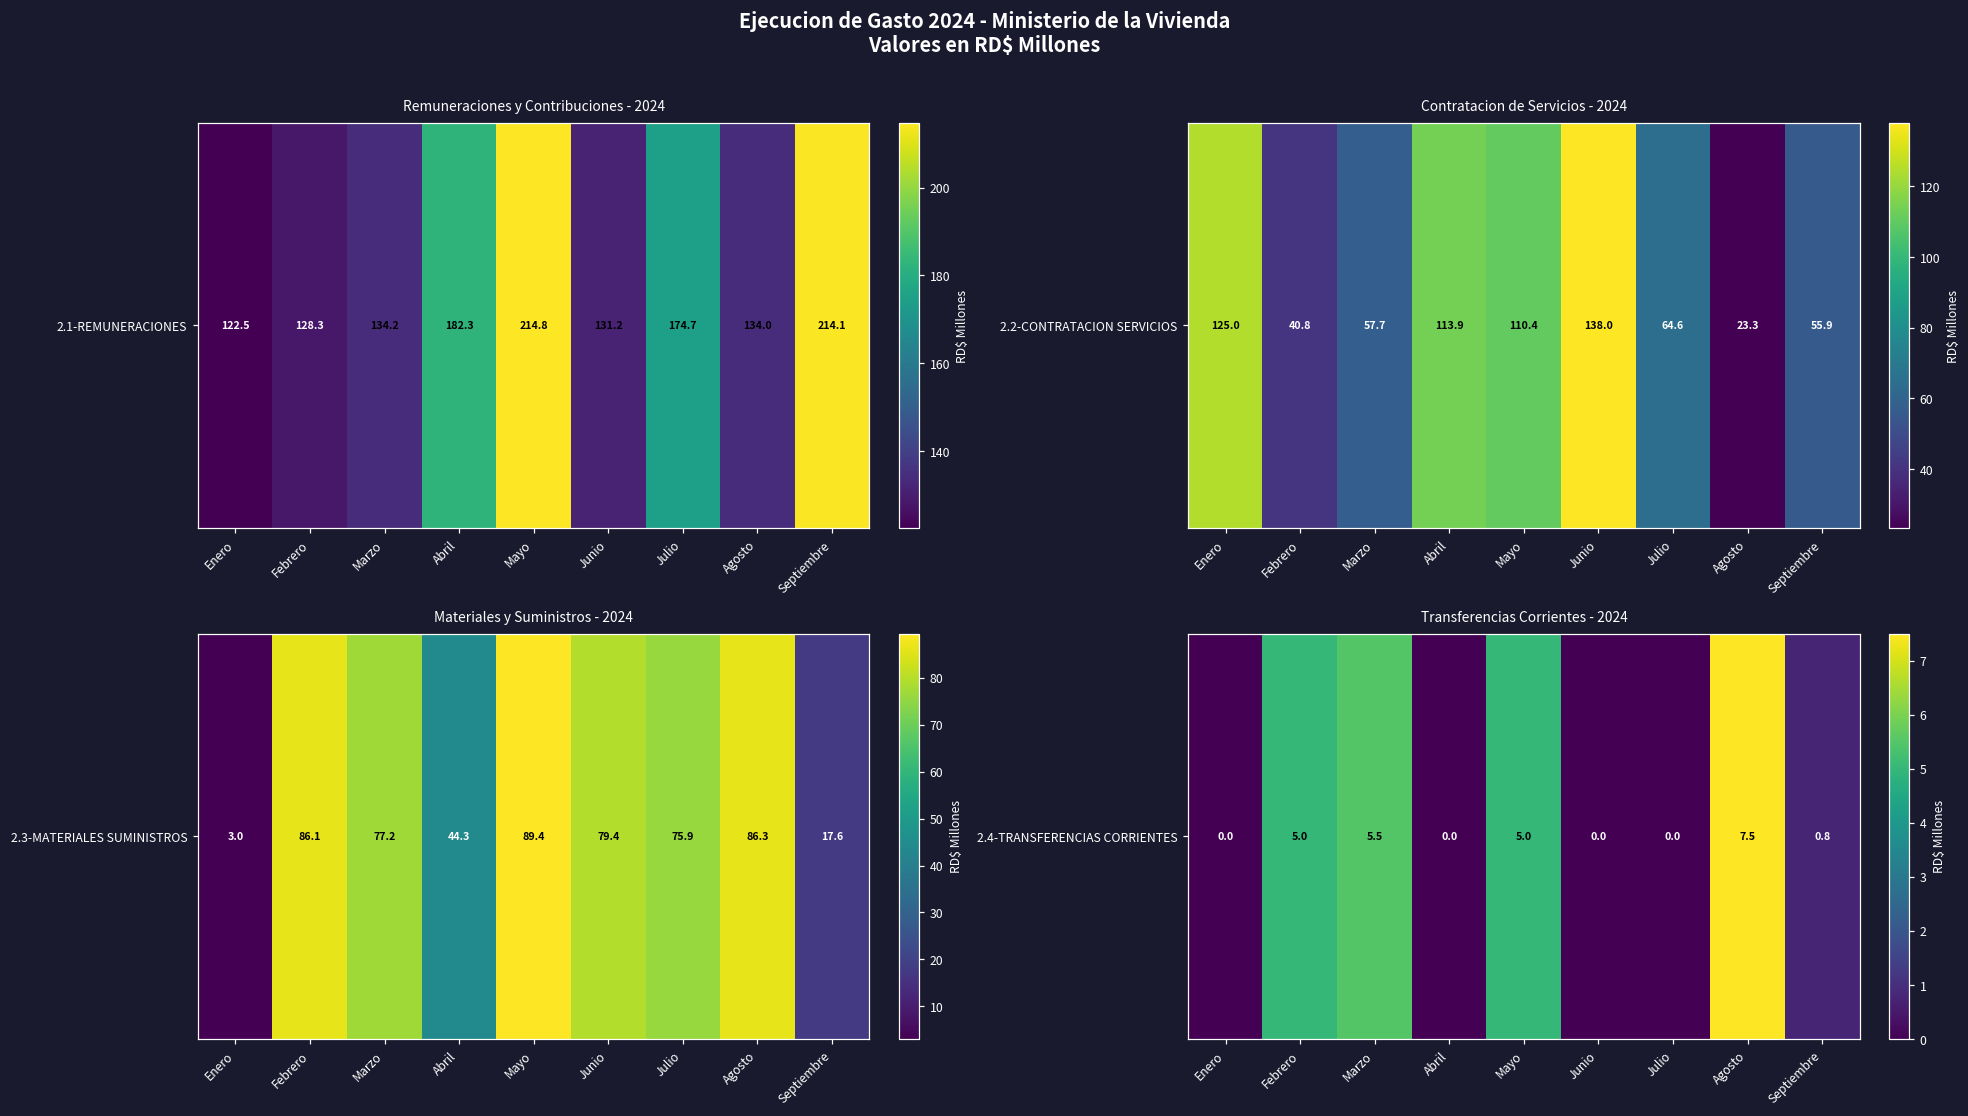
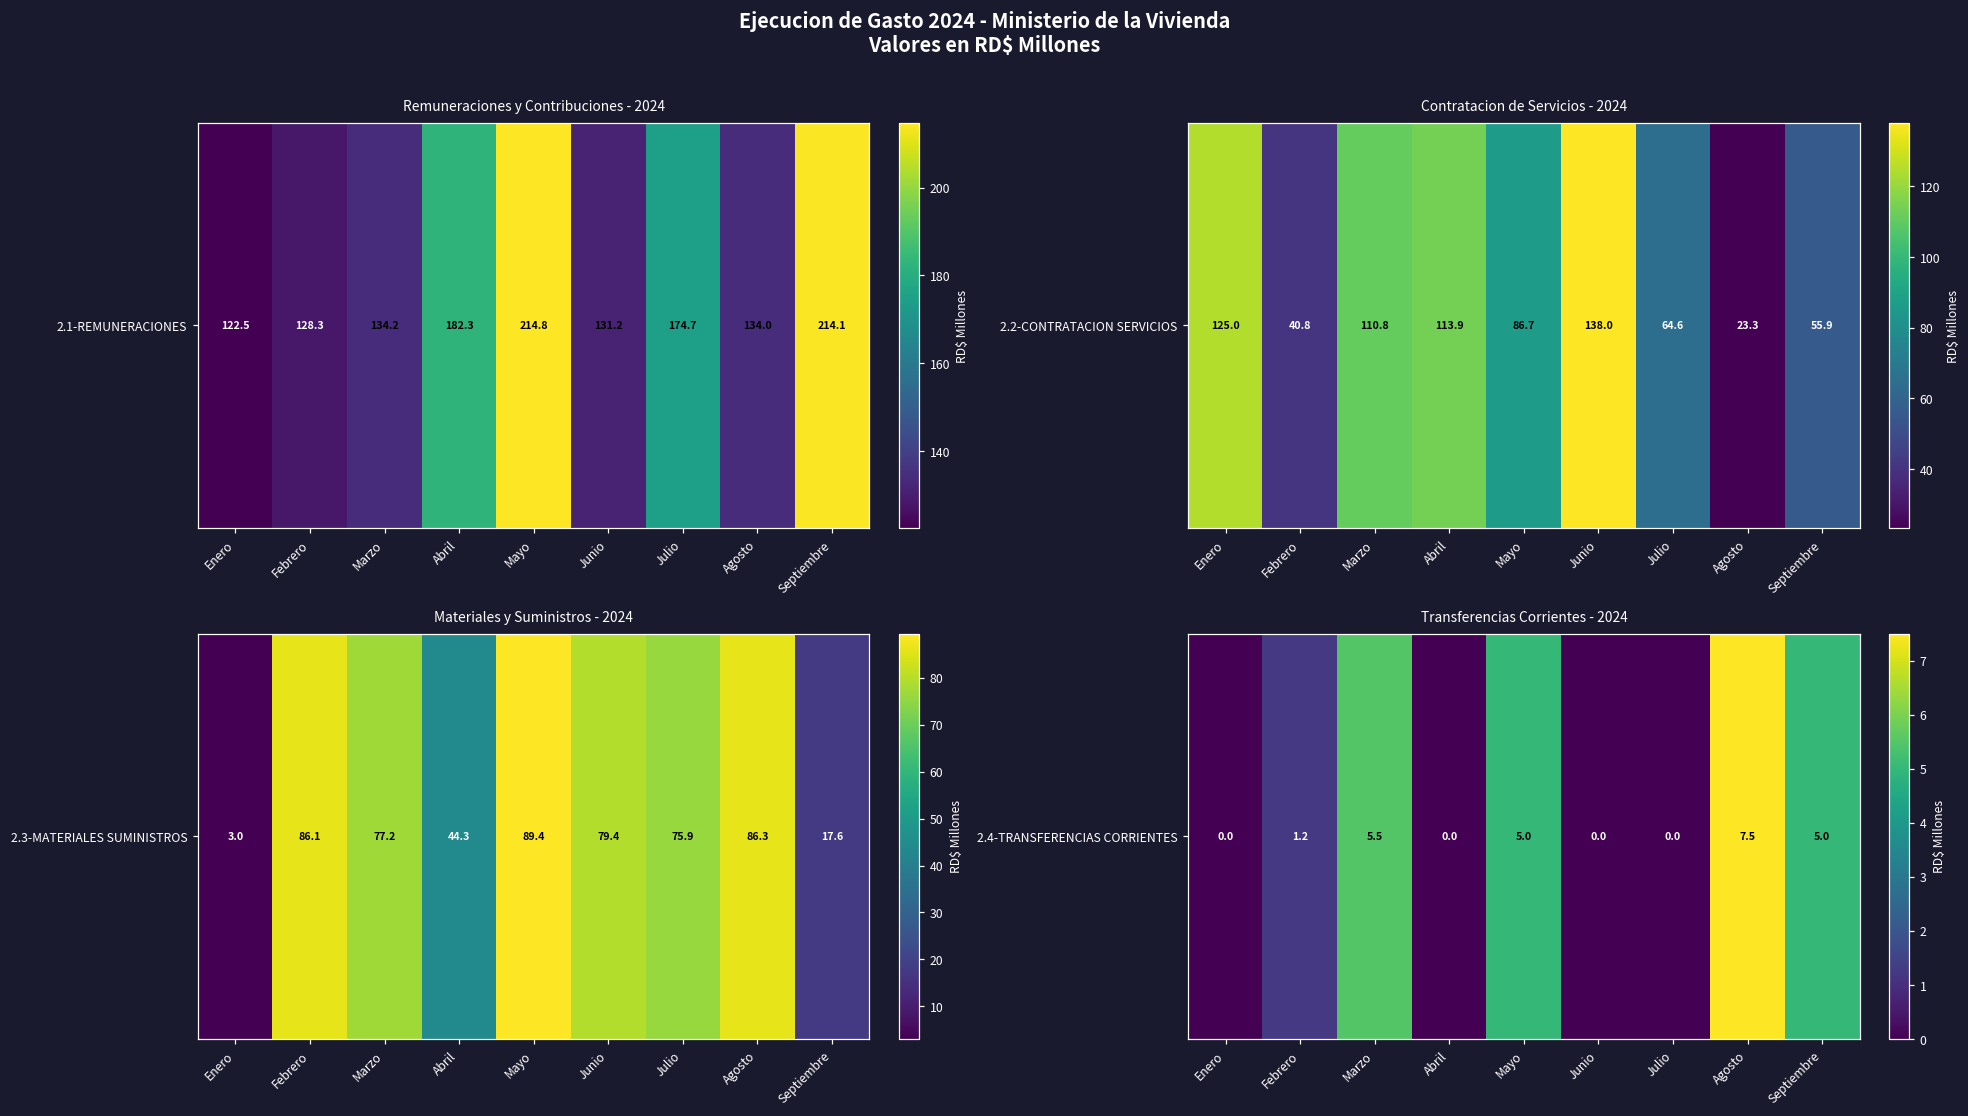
Contratacion de Servicios - 2024, 2.2-CONTRATACION SERVICIOS, Marzo: 57.7 -> 110.8
Contratacion de Servicios - 2024, 2.2-CONTRATACION SERVICIOS, Mayo: 110.4 -> 86.7
Transferencias Corrientes - 2024, 2.4-TRANSFERENCIAS CORRIENTES, Febrero: 5.0 -> 1.2
Transferencias Corrientes - 2024, 2.4-TRANSFERENCIAS CORRIENTES, Septiembre: 0.8 -> 5.0
